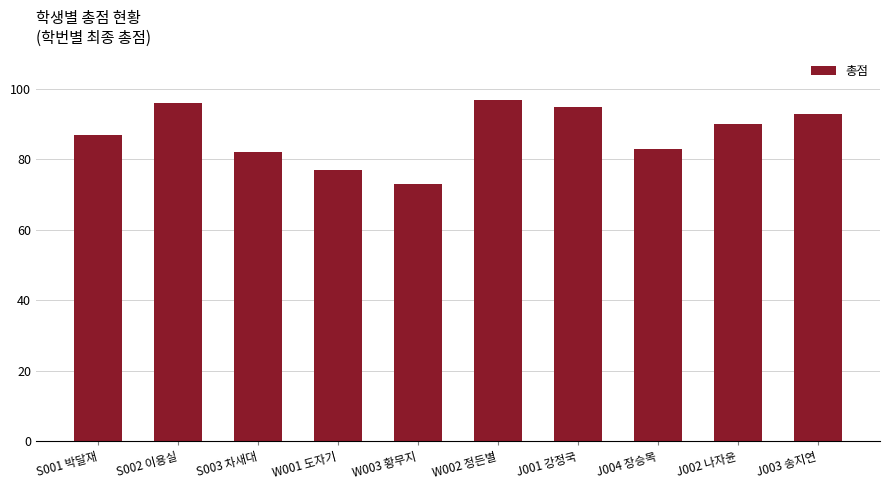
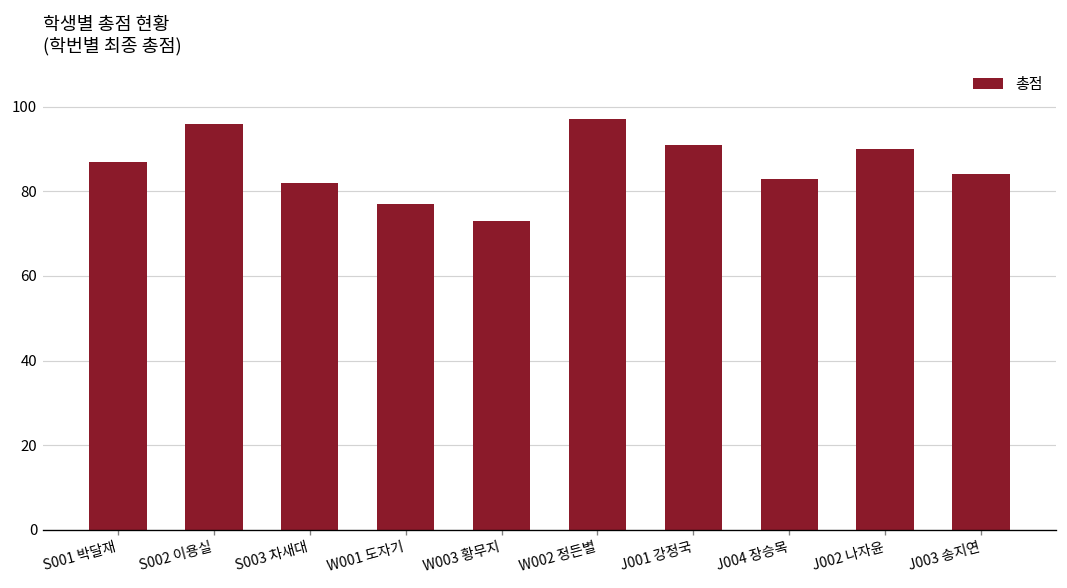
J001 강정국: 95 -> 91
J003 송지연: 93 -> 84
